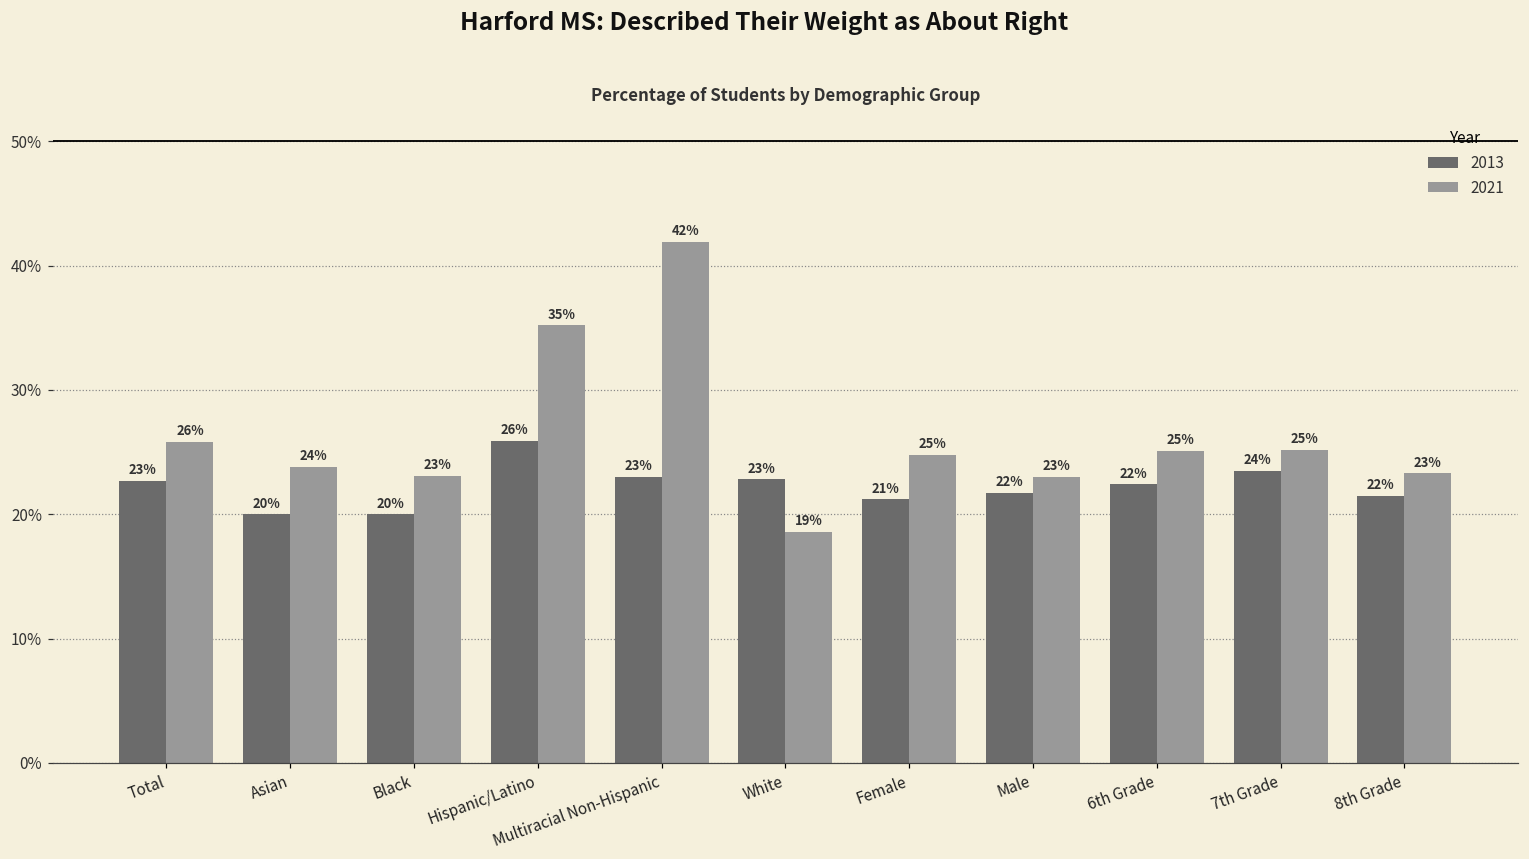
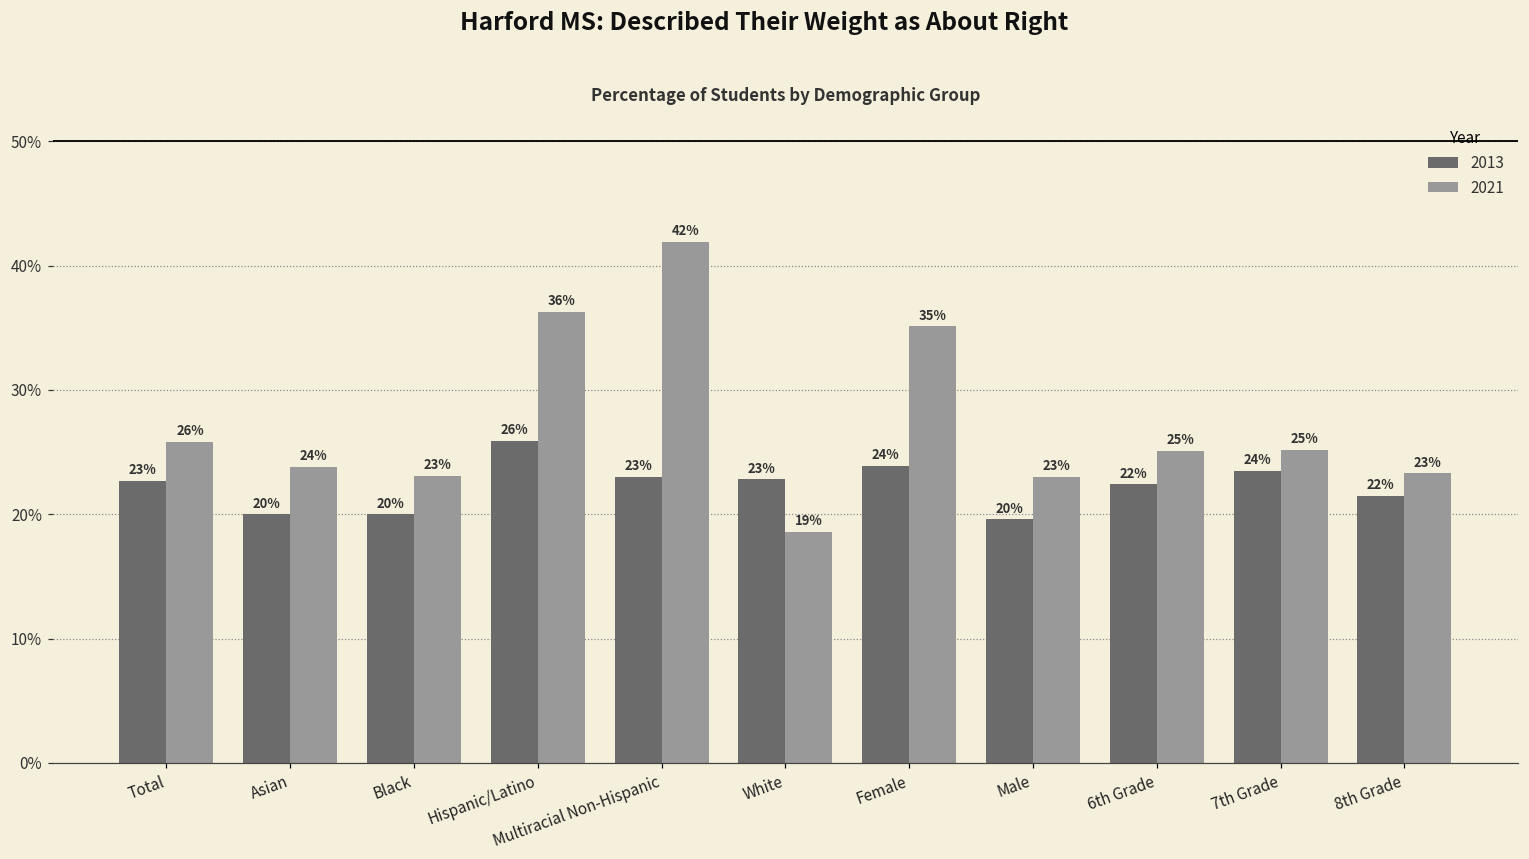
2021, Hispanic/Latino: 35% -> 36%
2013, Female: 21% -> 24%
2021, Female: 25% -> 35%
2013, Male: 22% -> 20%
